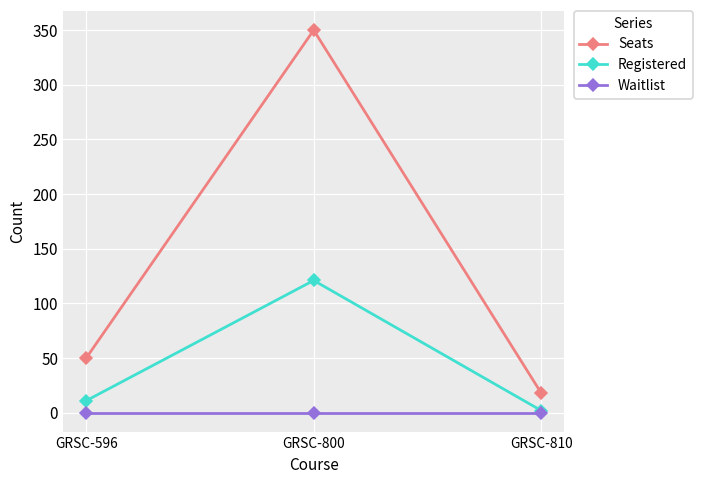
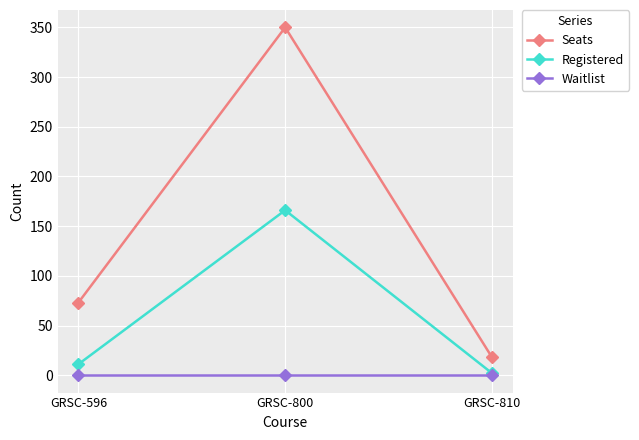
Seats, GRSC-596: 50 -> 70
Registered, GRSC-800: 120 -> 170
